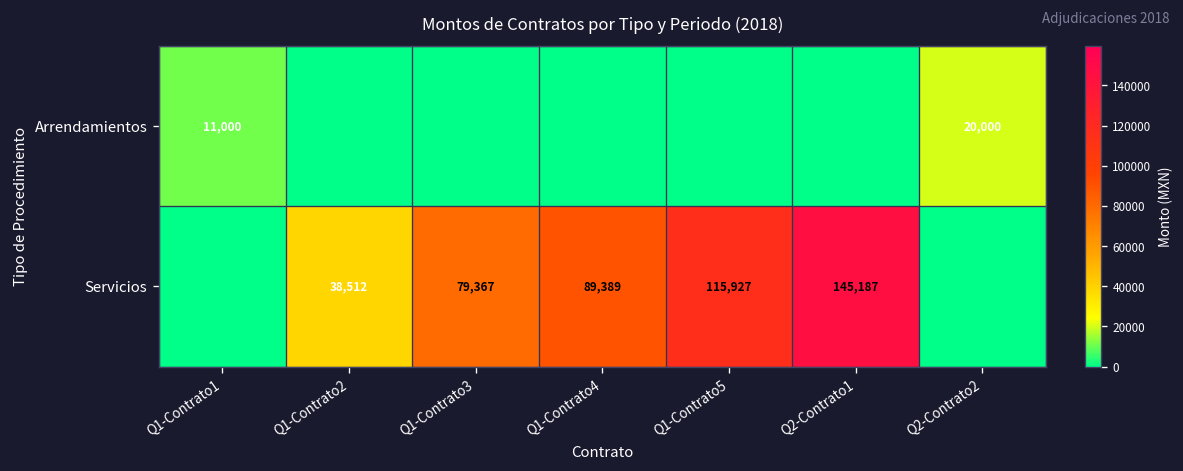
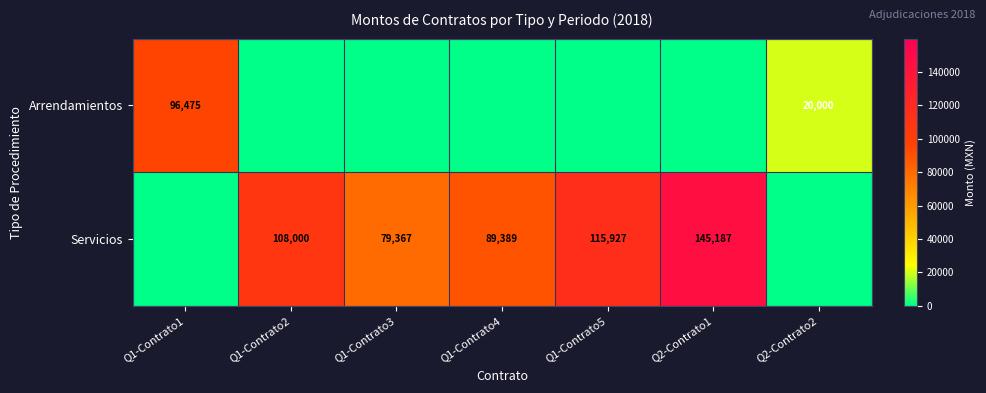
Arrendamientos, Q1-Contrato1: 11,000 -> 96,475
Servicios, Q1-Contrato2: 38,512 -> 108,000
